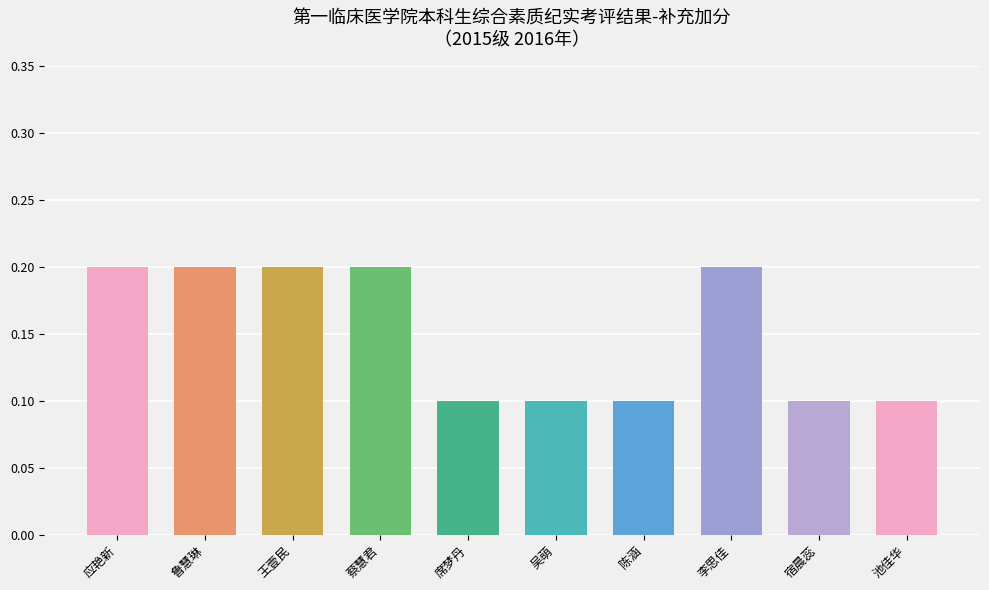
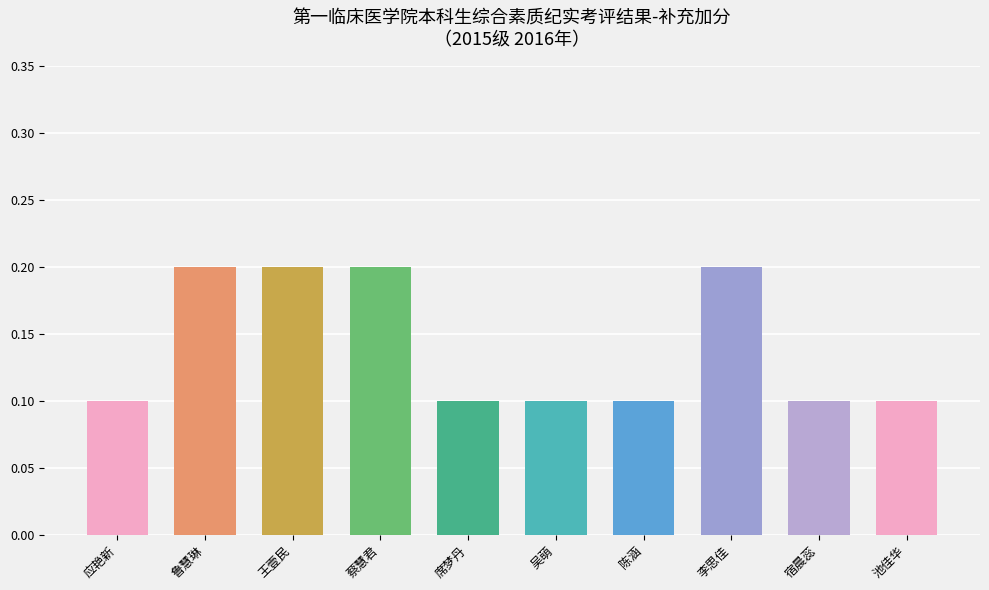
应艳新: 0.2 -> 0.1
